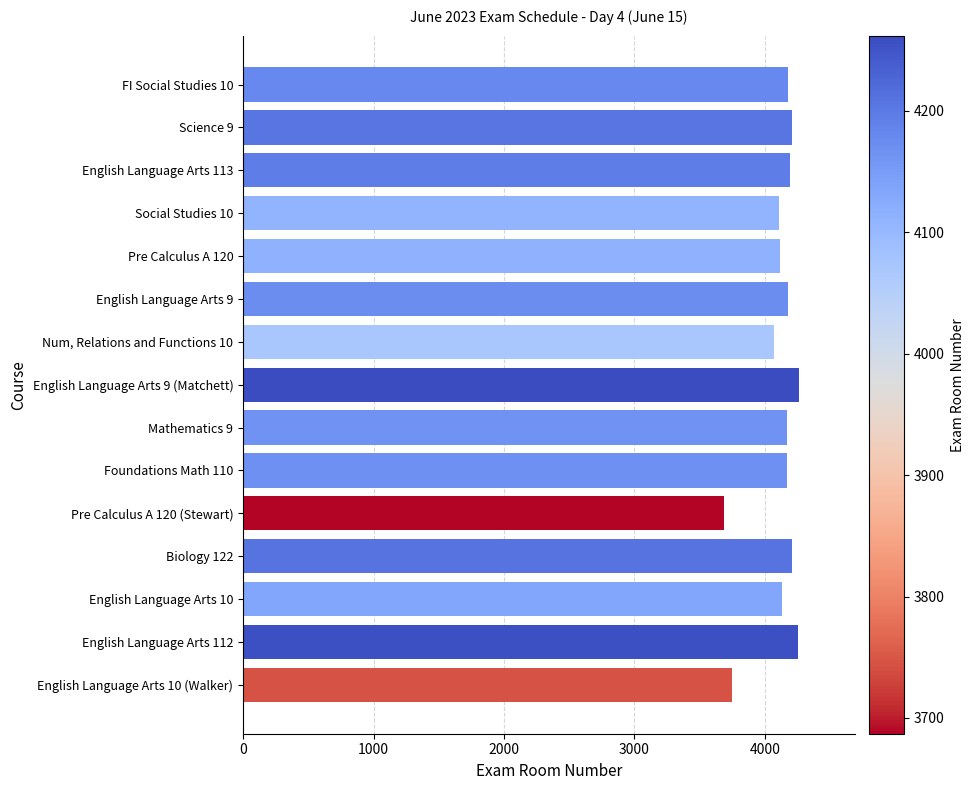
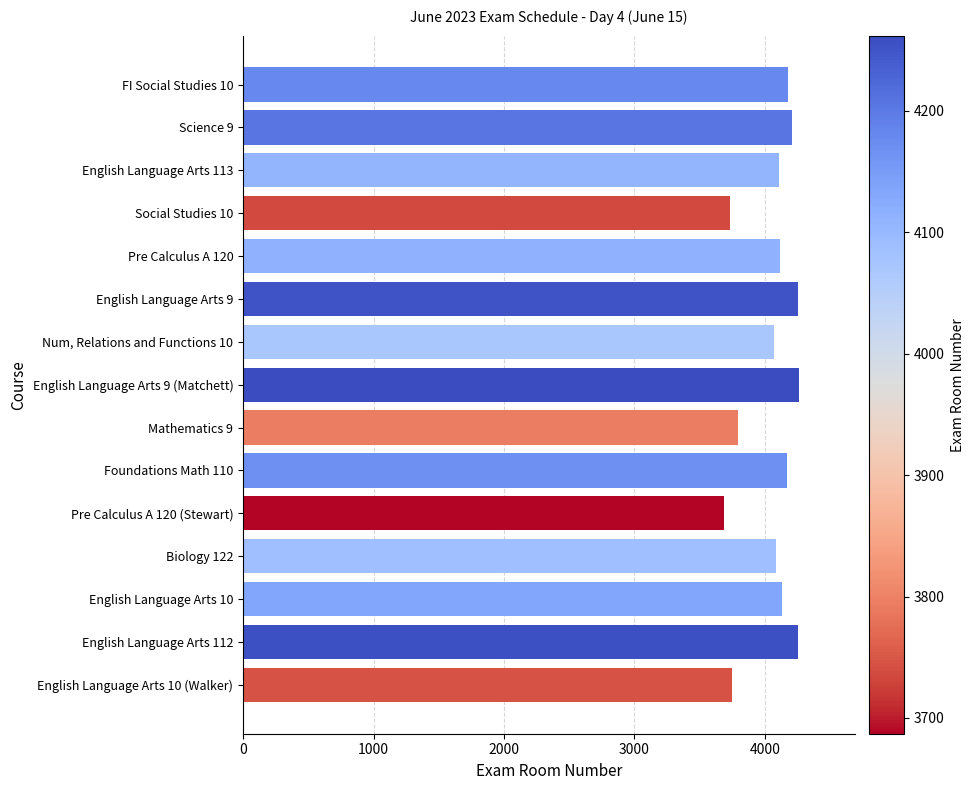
English Language Arts 113: 4200 -> 4110
Social Studies 10: 4110 -> 3740
English Language Arts 9: 4170 -> 4250
Mathematics 9: 4170 -> 3790
Biology 122: 4210 -> 4090
